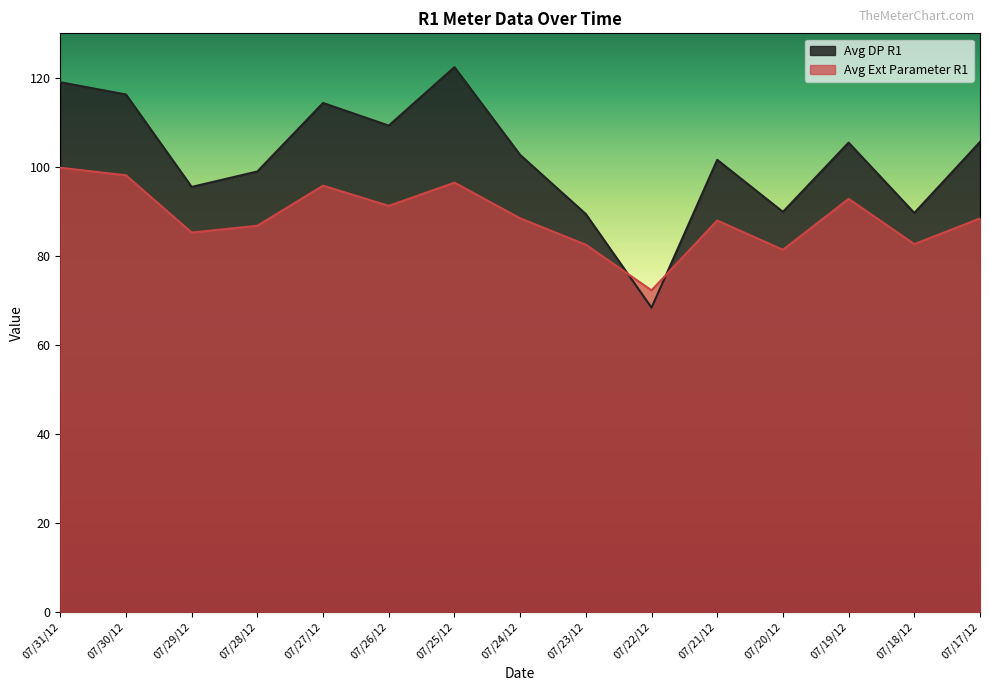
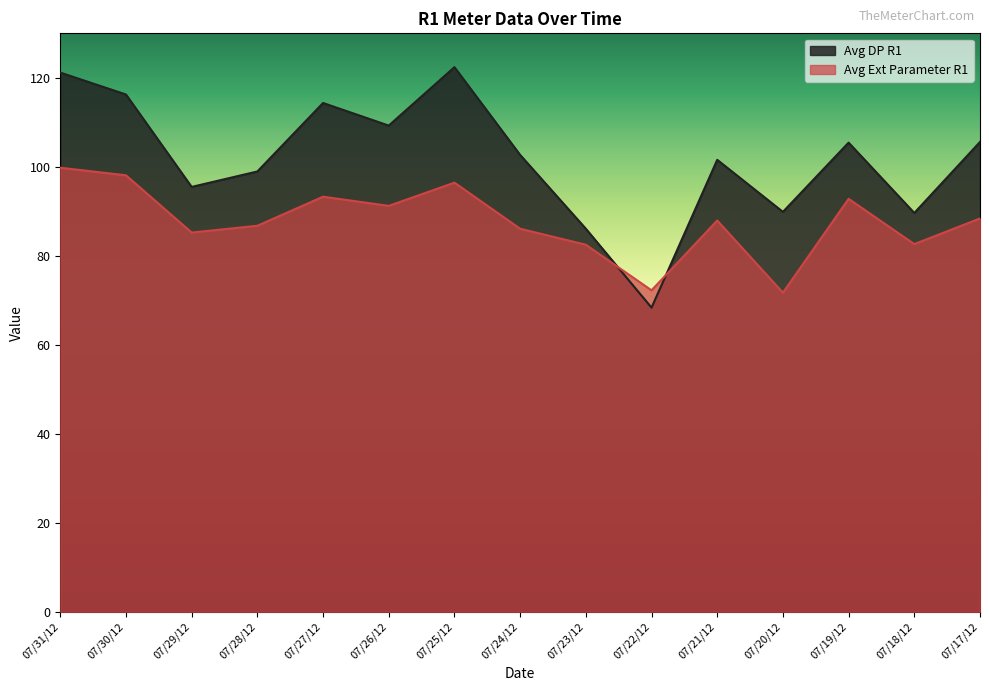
Avg DP R1, 07/31/12: 119 -> 121
Avg Ext Parameter R1, 07/27/12: 96 -> 93
Avg Ext Parameter R1, 07/24/12: 88 -> 86
Avg DP R1, 07/23/12: 89 -> 86
Avg Ext Parameter R1, 07/20/12: 81 -> 72
